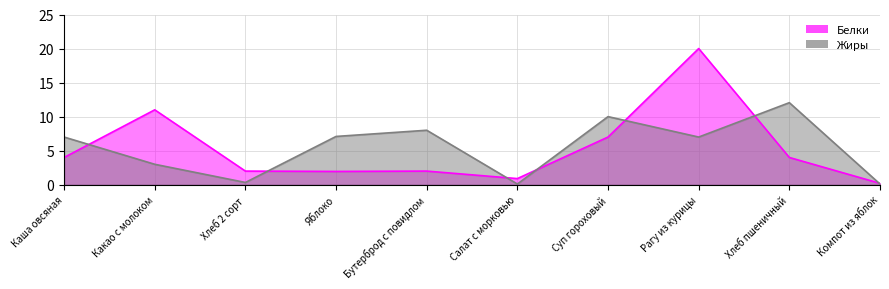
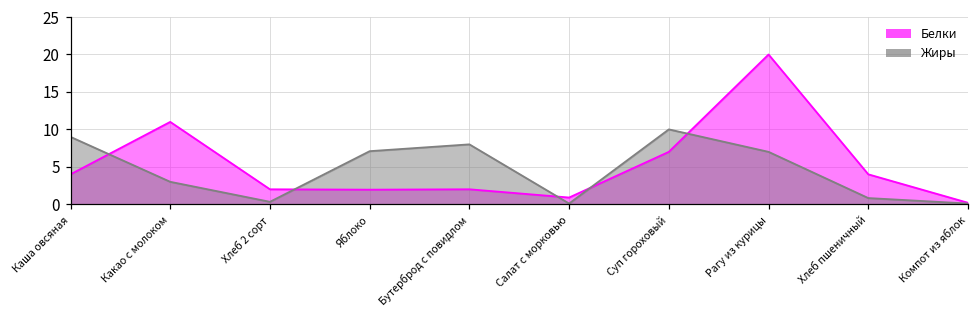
Жиры, Каша овсяная: 7 -> 9
Жиры, Хлеб пшеничный: 12 -> 1
